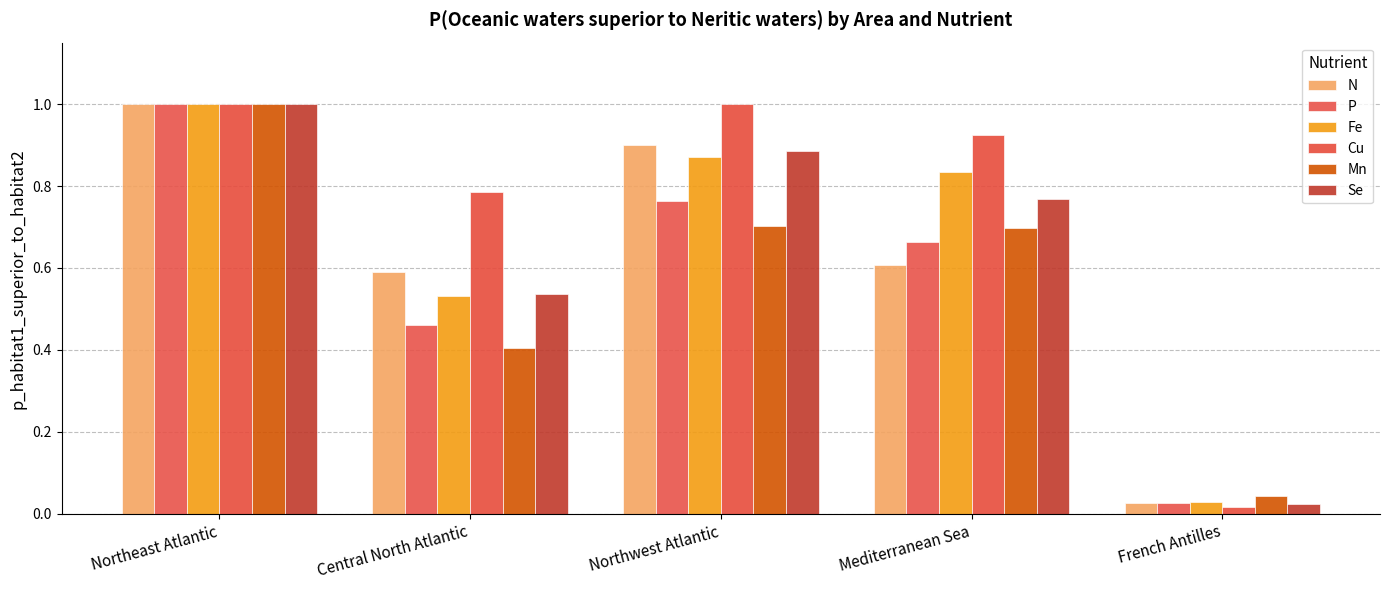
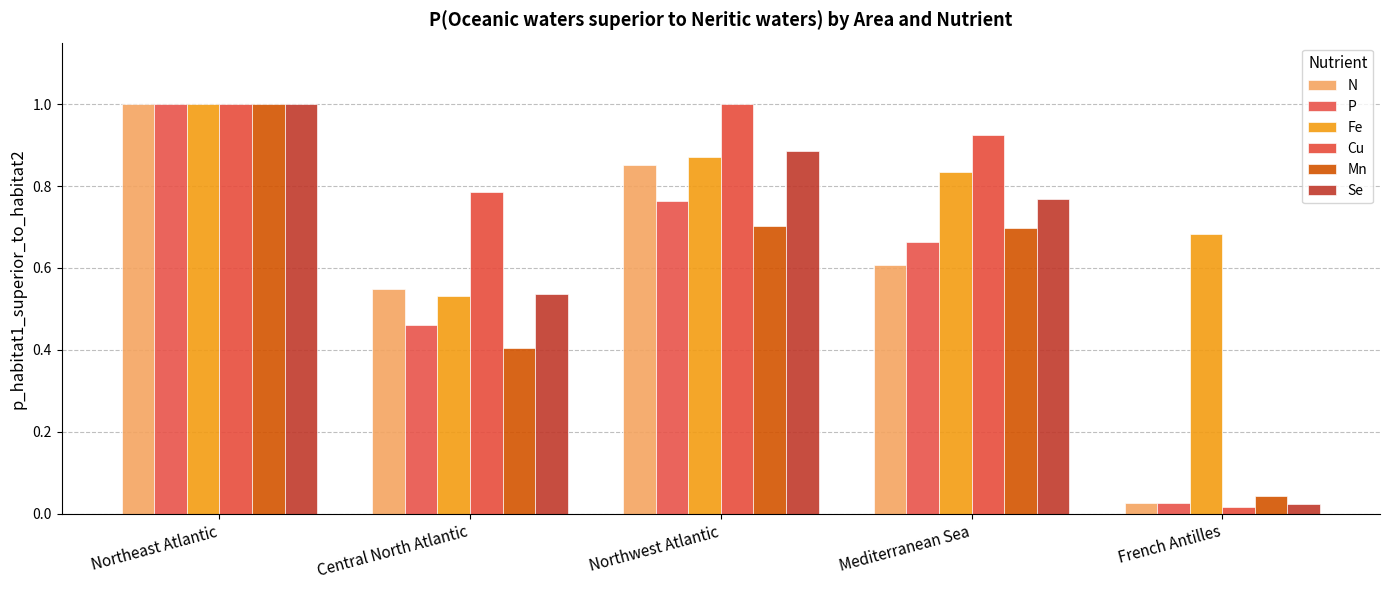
N, Central North Atlantic: 0.59 -> 0.55
N, Northwest Atlantic: 0.90 -> 0.85
Fe, French Antilles: 0.03 -> 0.68
